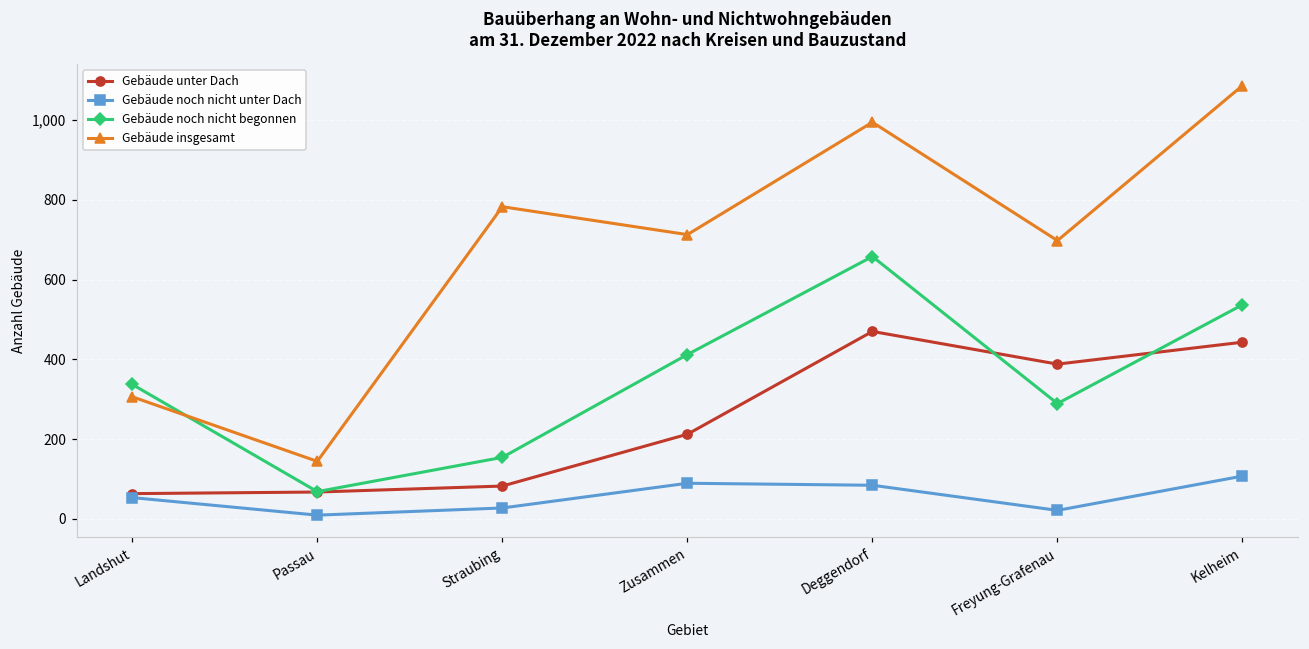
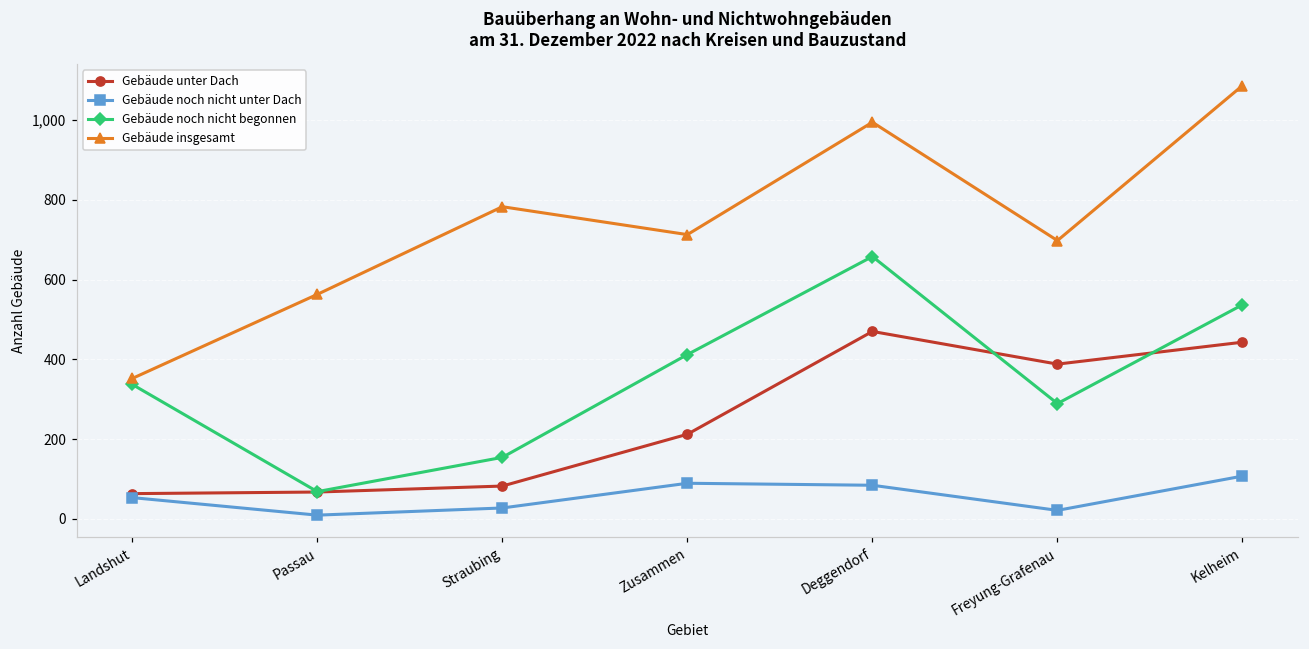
Gebäude insgesamt, Landshut: 310 -> 350
Gebäude insgesamt, Passau: 140 -> 560
